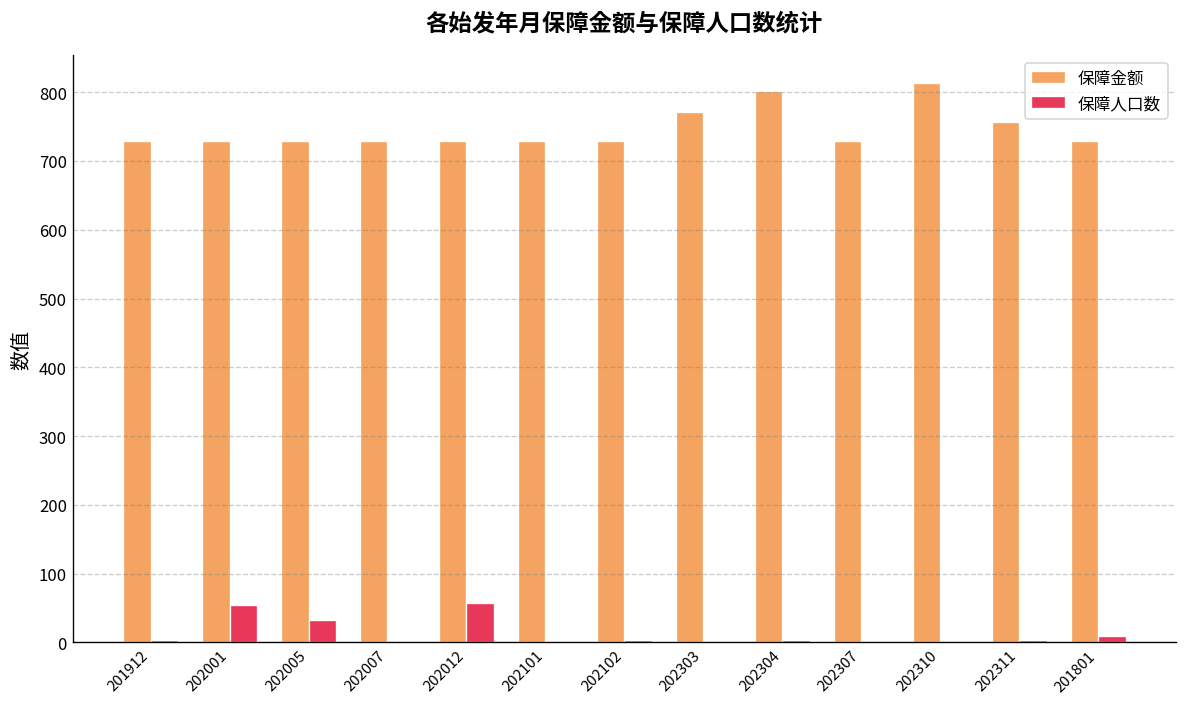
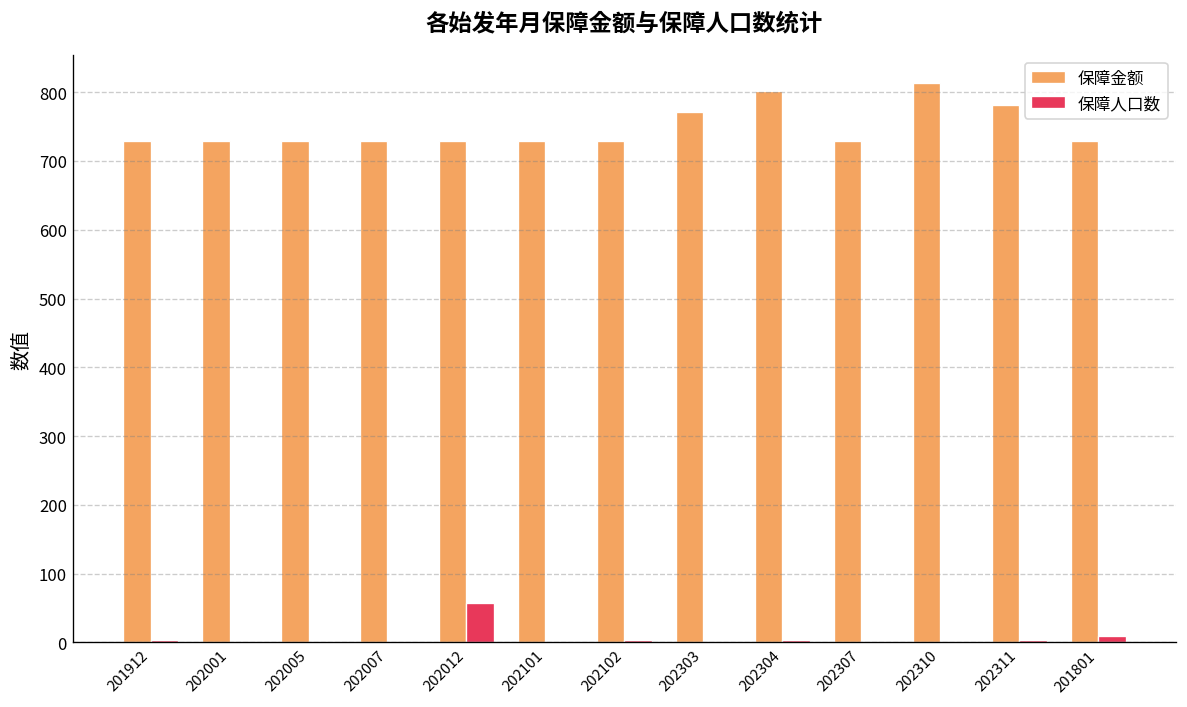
保障人口数, 202001: 50 -> 0
保障人口数, 202005: 30 -> 0
保障金额, 202311: 760 -> 780
